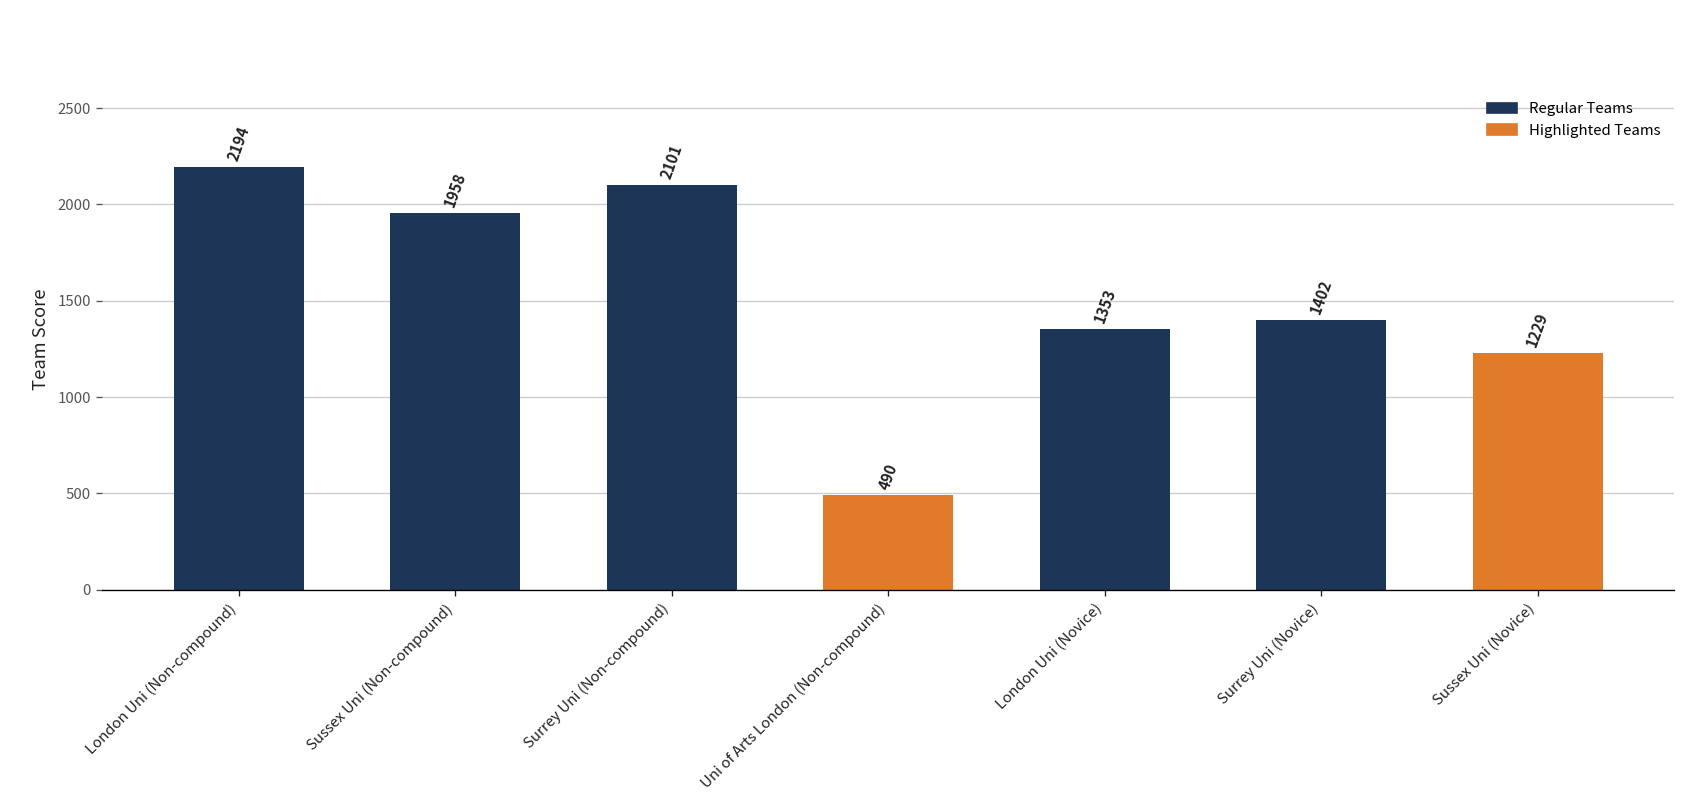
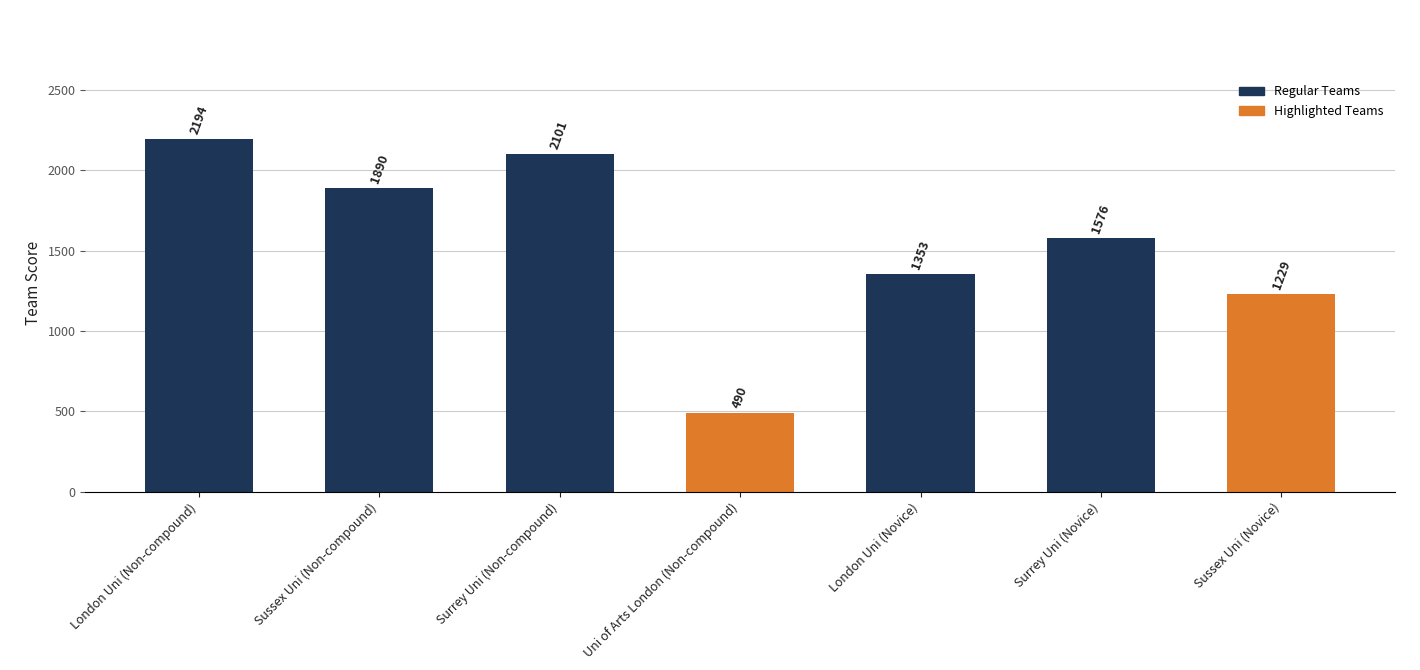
Sussex Uni (Non-compound): 1958 -> 1890
Surrey Uni (Novice): 1402 -> 1576
